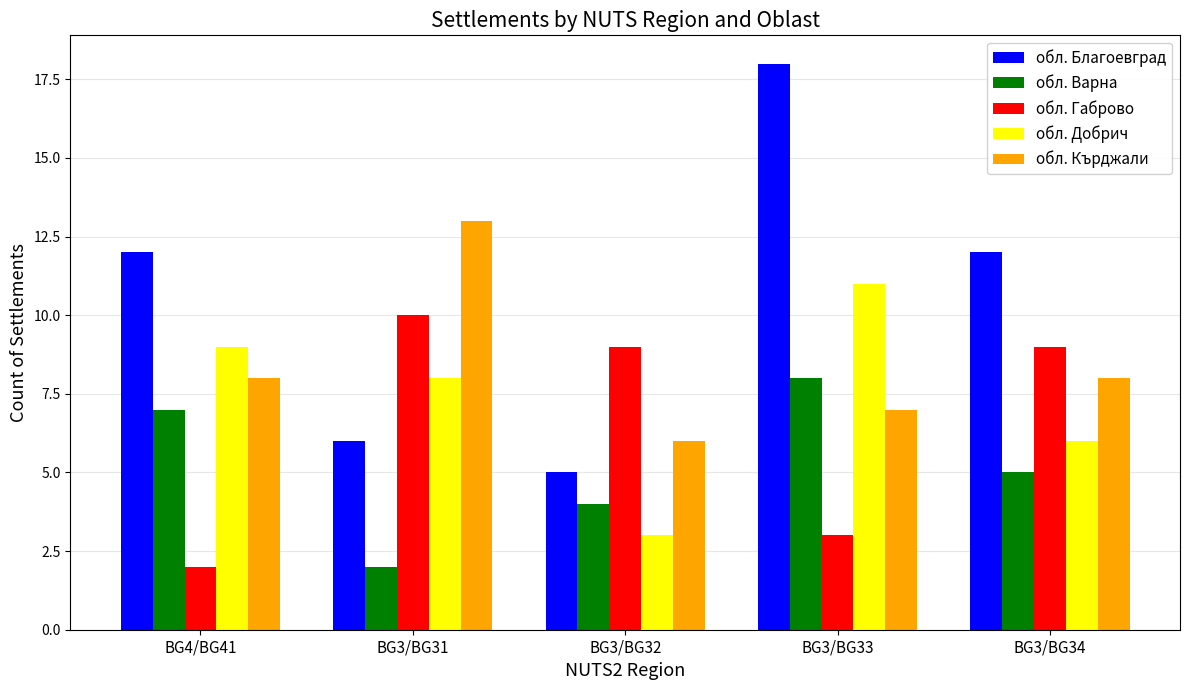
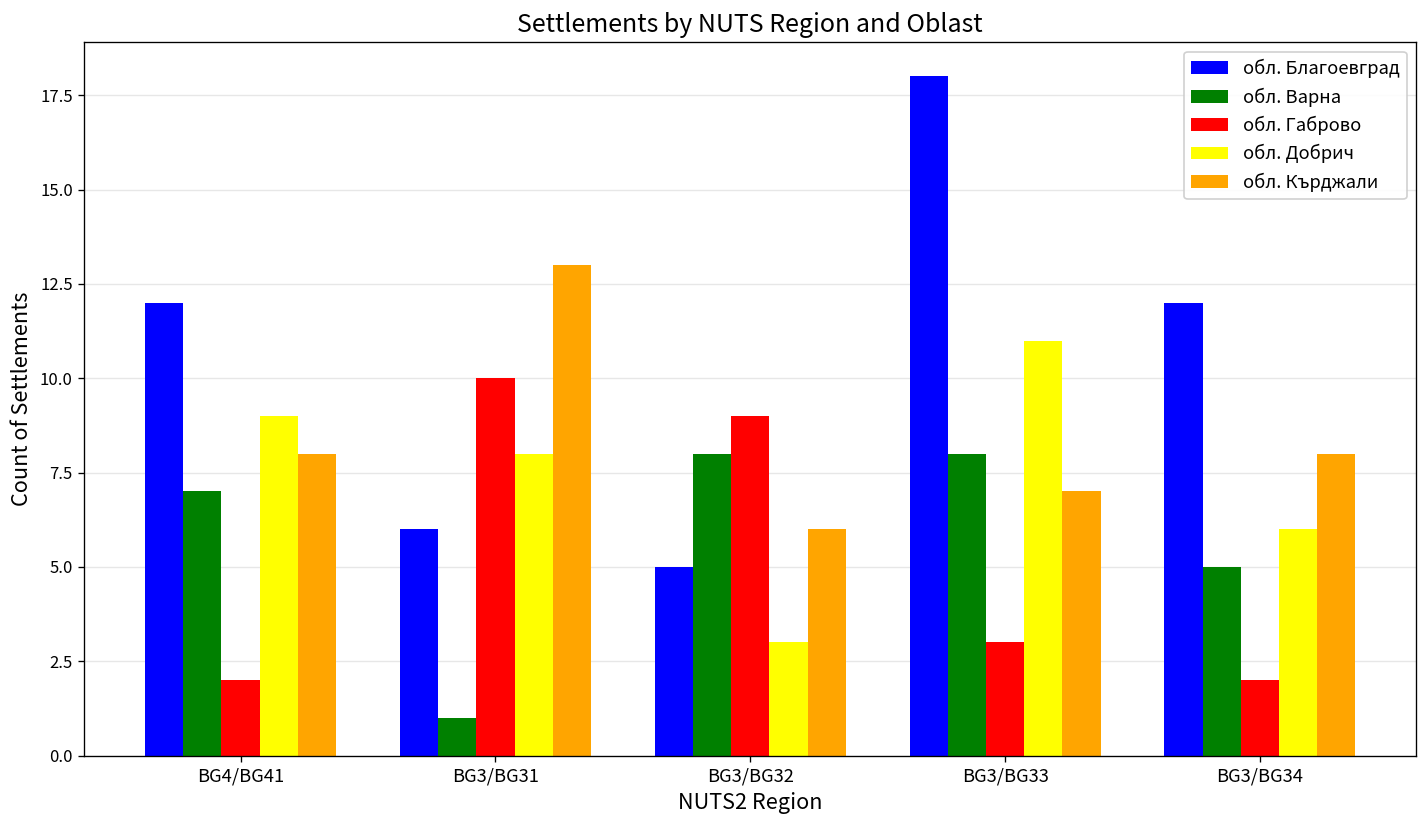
обл. Варна, BG3/BG31: 2 -> 1
обл. Варна, BG3/BG32: 4 -> 8
обл. Габрово, BG3/BG34: 9 -> 2
